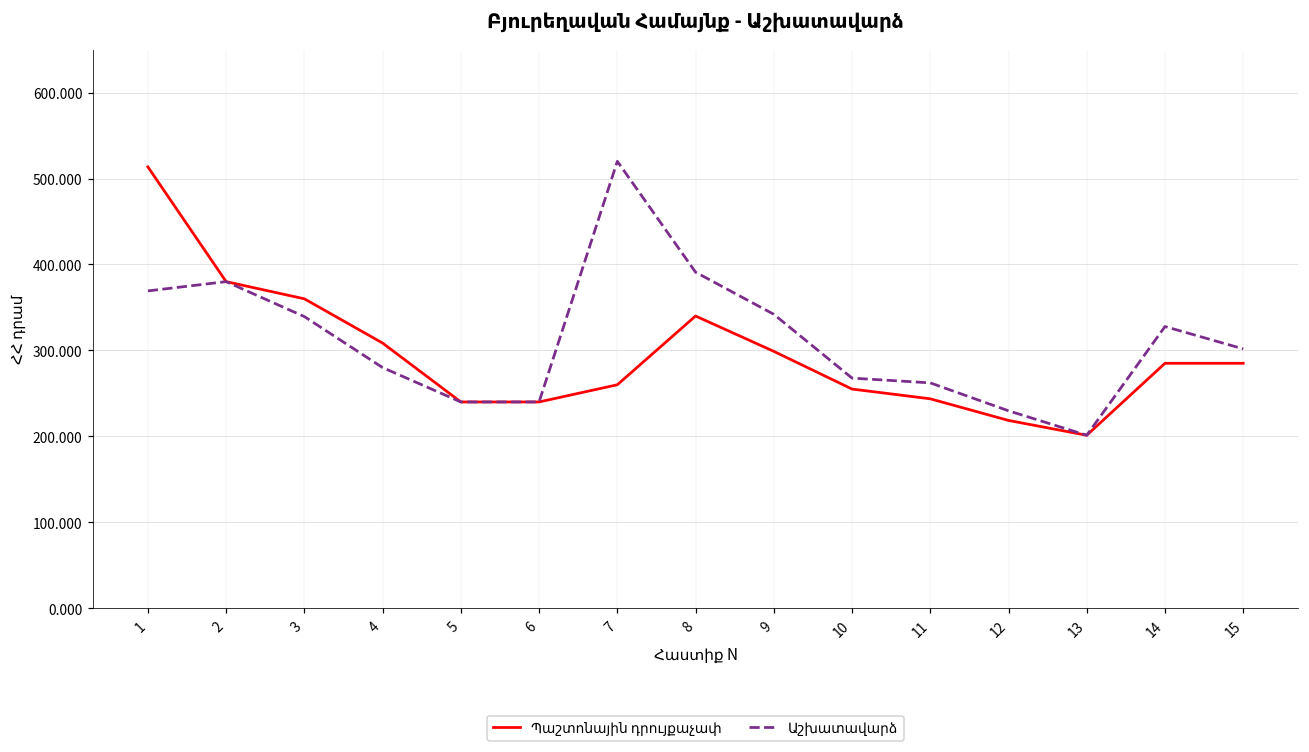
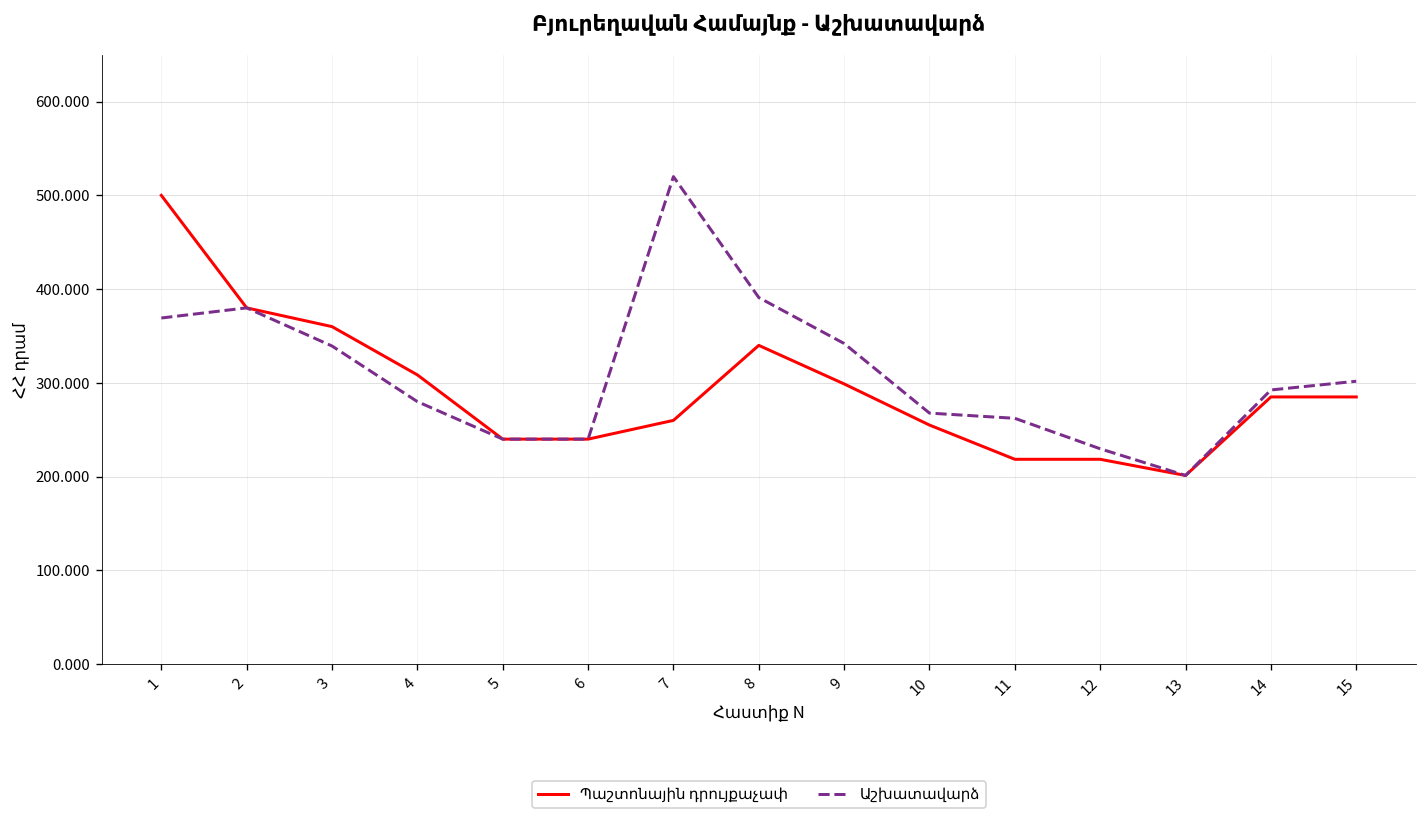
Պաշտոնային դրույքաչափ, 1: 510 -> 500
Պաշտոնային դրույքաչափ, 11: 240 -> 220
Աշխատավարձ, 14: 330 -> 290
